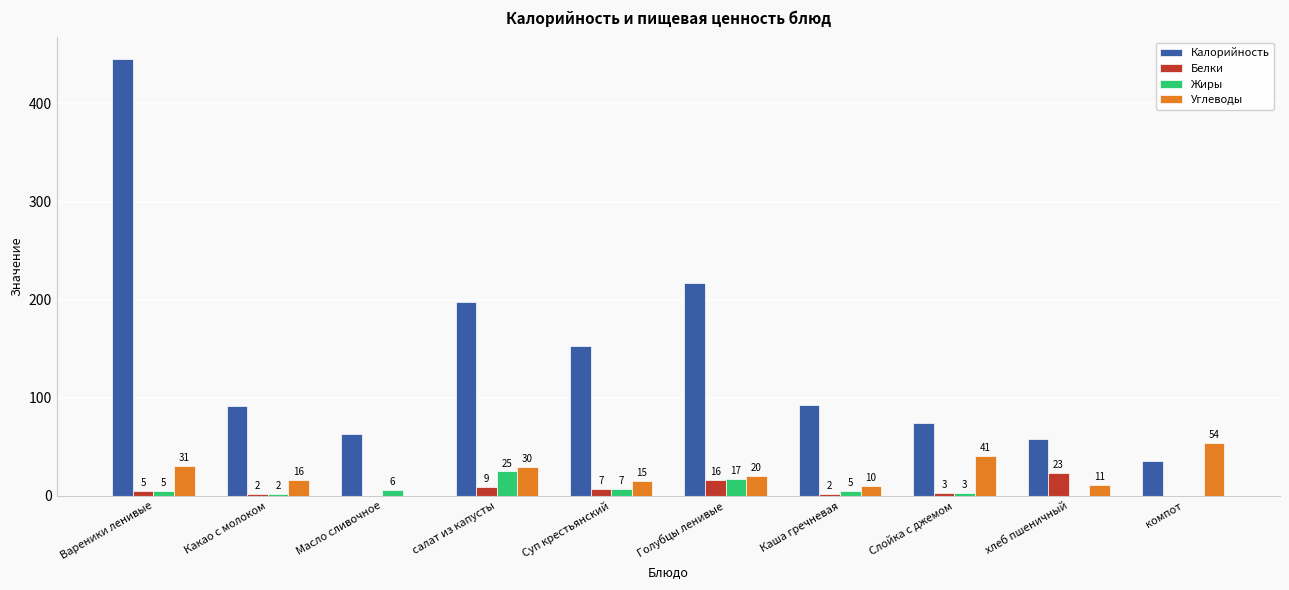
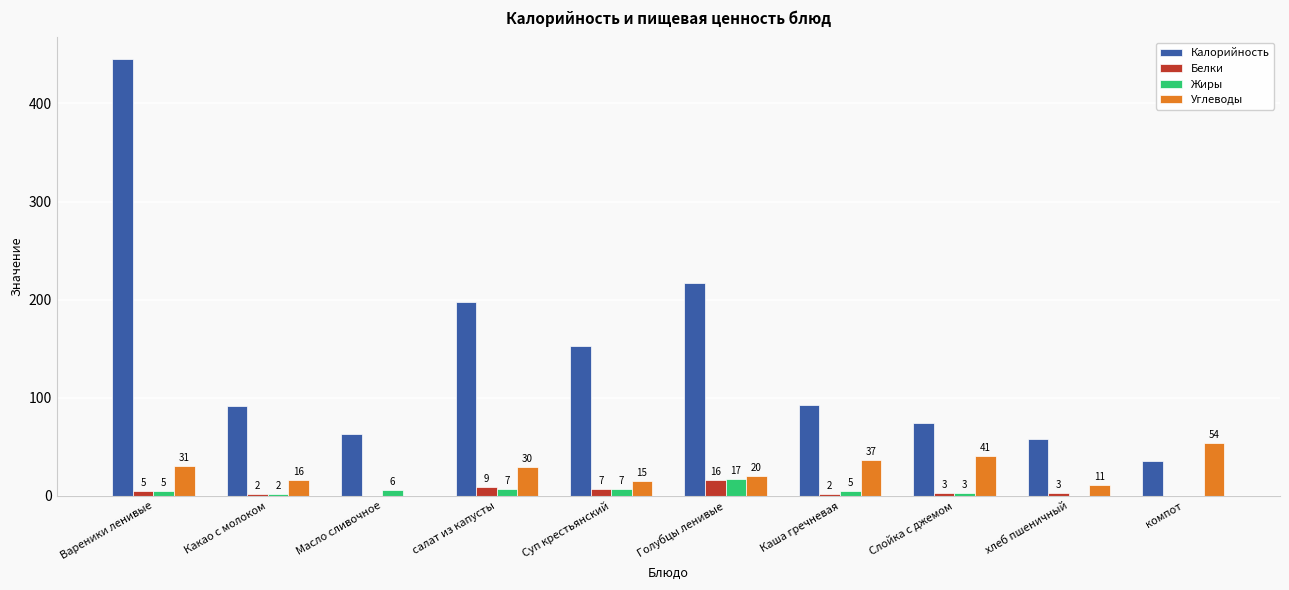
Жиры, салат из капусты: 25 -> 7
Углеводы, Каша гречневая: 10 -> 37
Белки, хлеб пшеничный: 23 -> 3
